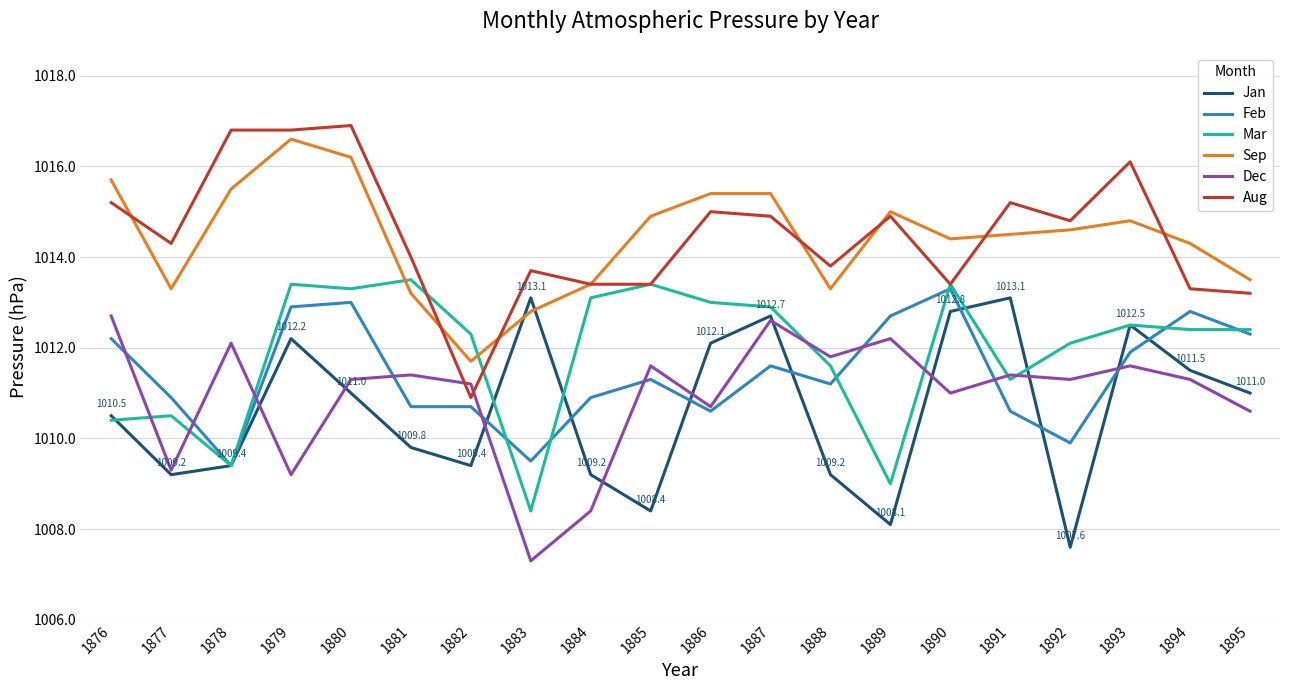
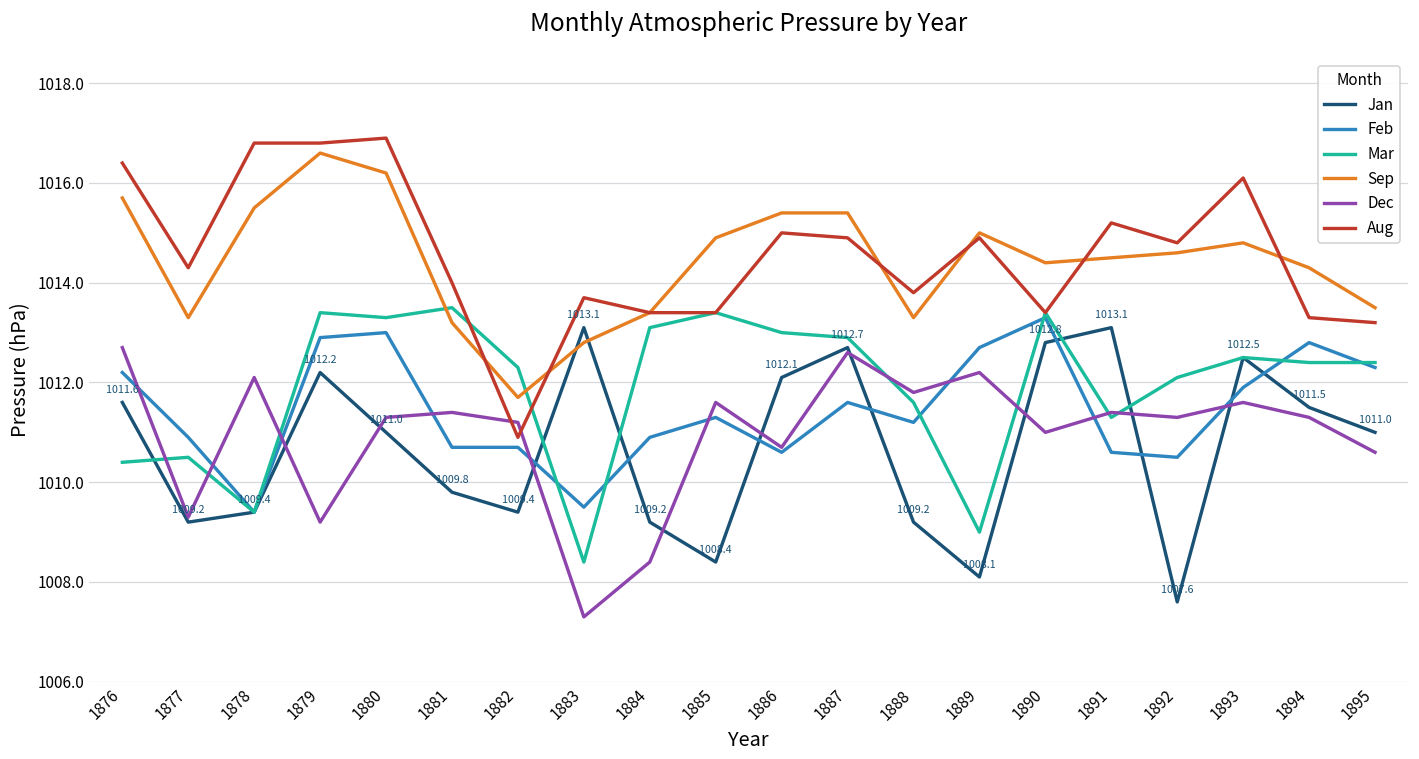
Jan, 1876: 1010.5 -> 1011.6
Aug, 1876: 1015.2 -> 1016.4
Feb, 1892: 1009.9 -> 1010.5
